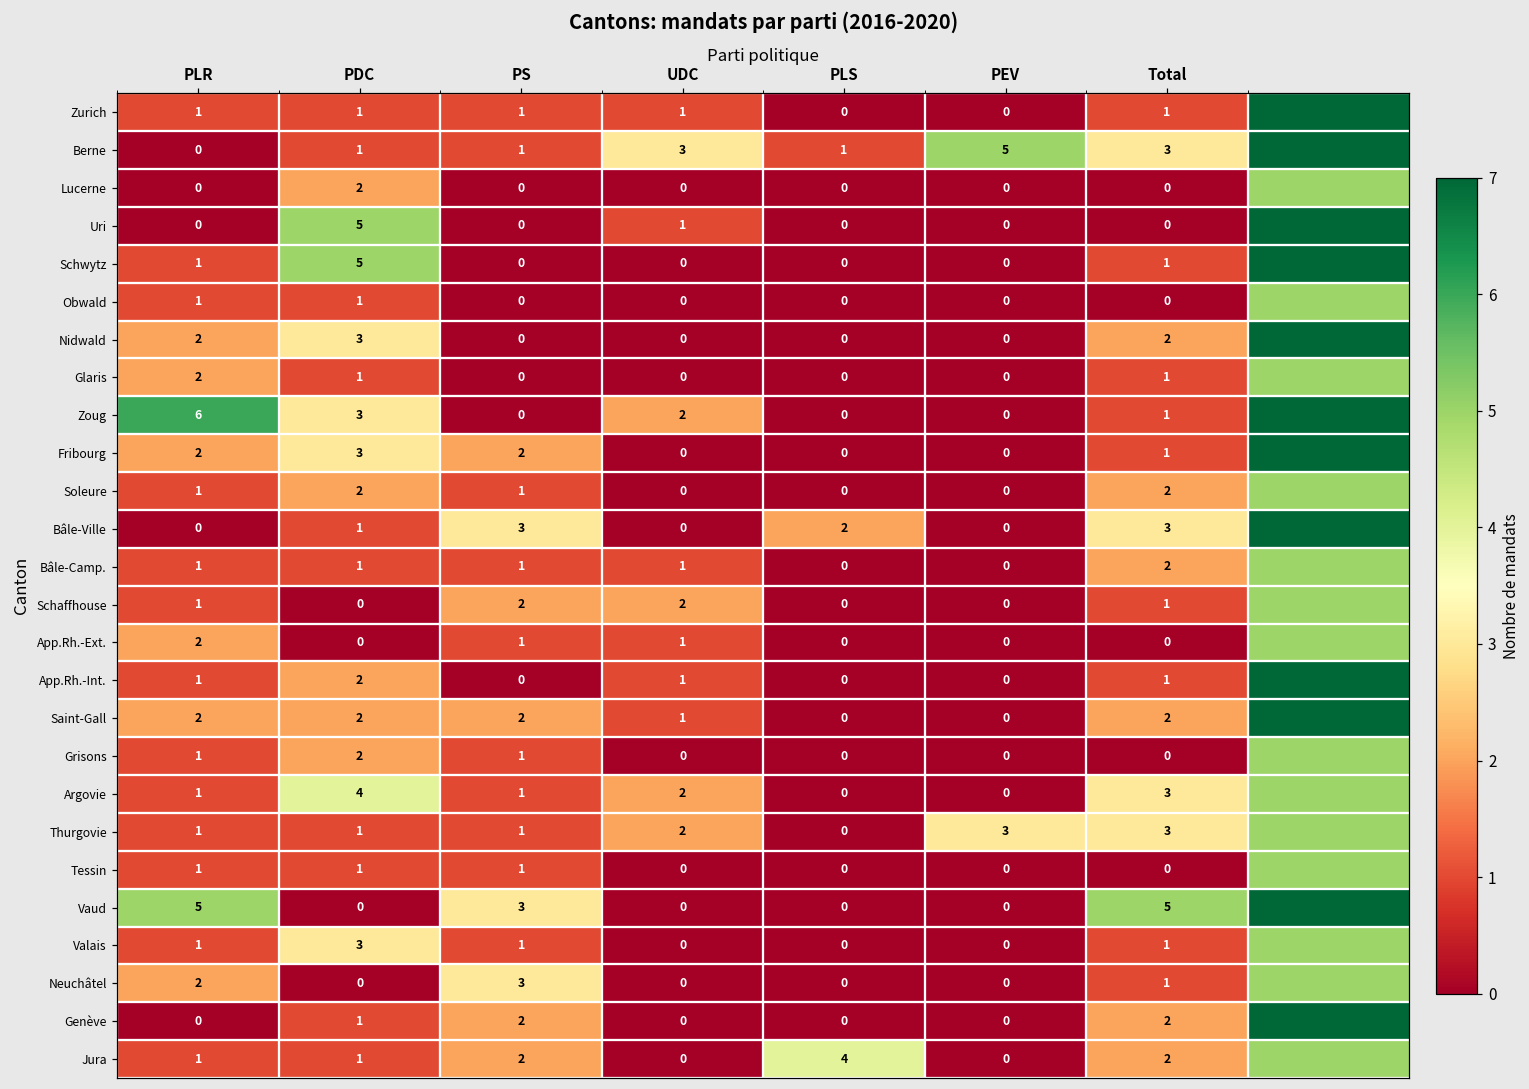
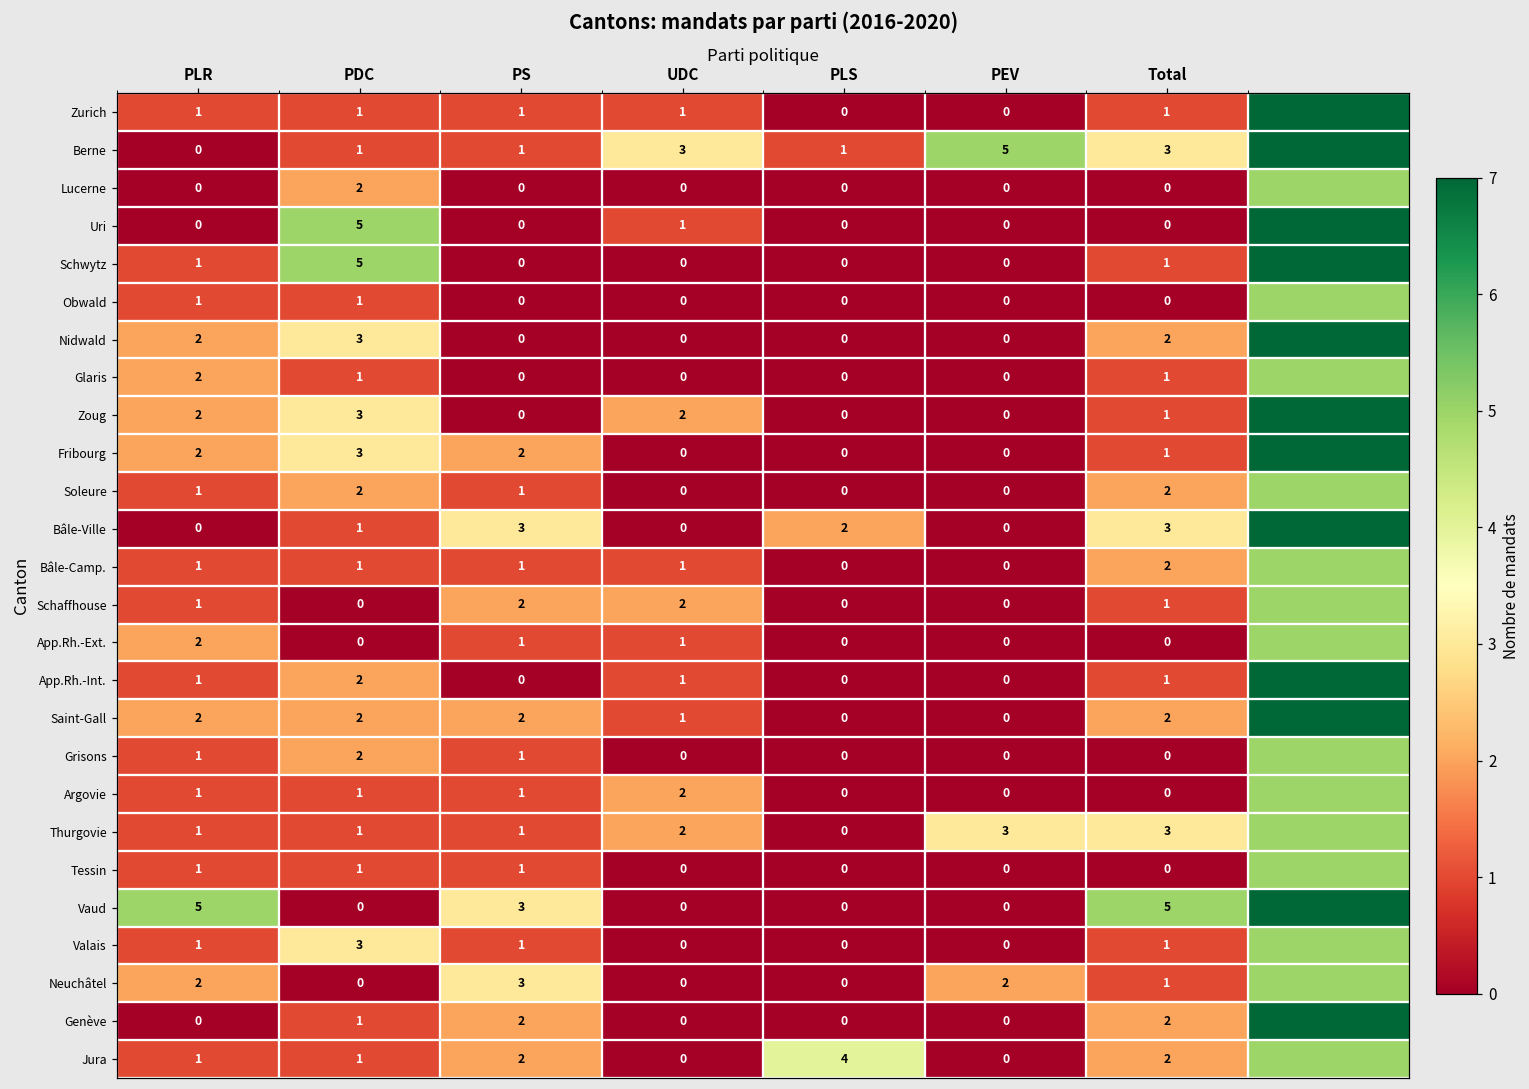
Zoug, PLR: 6 -> 2
Argovie, PDC: 4 -> 1
Argovie, Total: 3 -> 0
Neuchâtel, PEV: 0 -> 2
